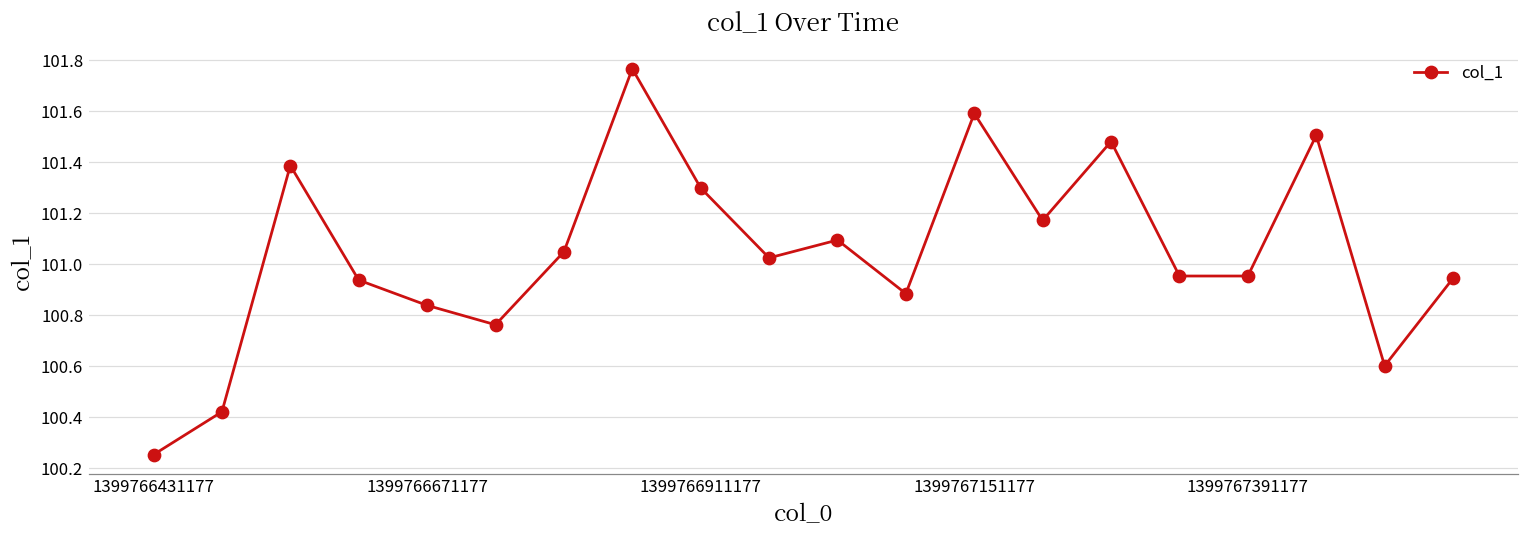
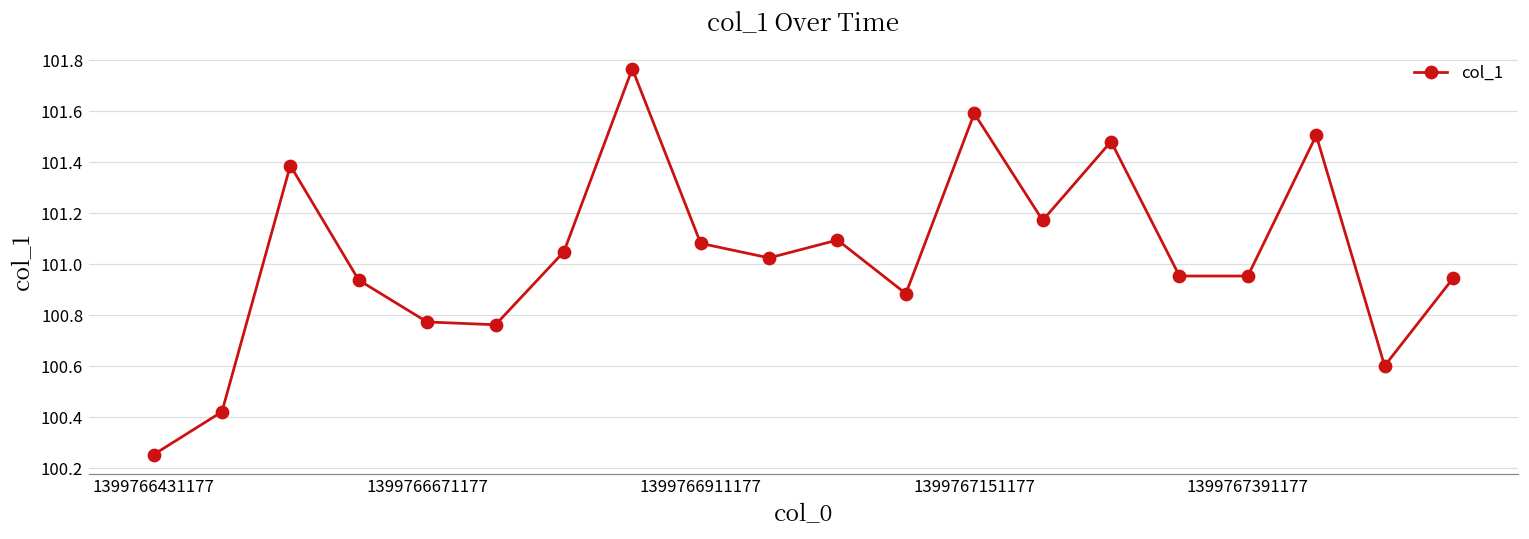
1399766671177: 100.84 -> 100.77
1399766911177: 101.30 -> 101.08
